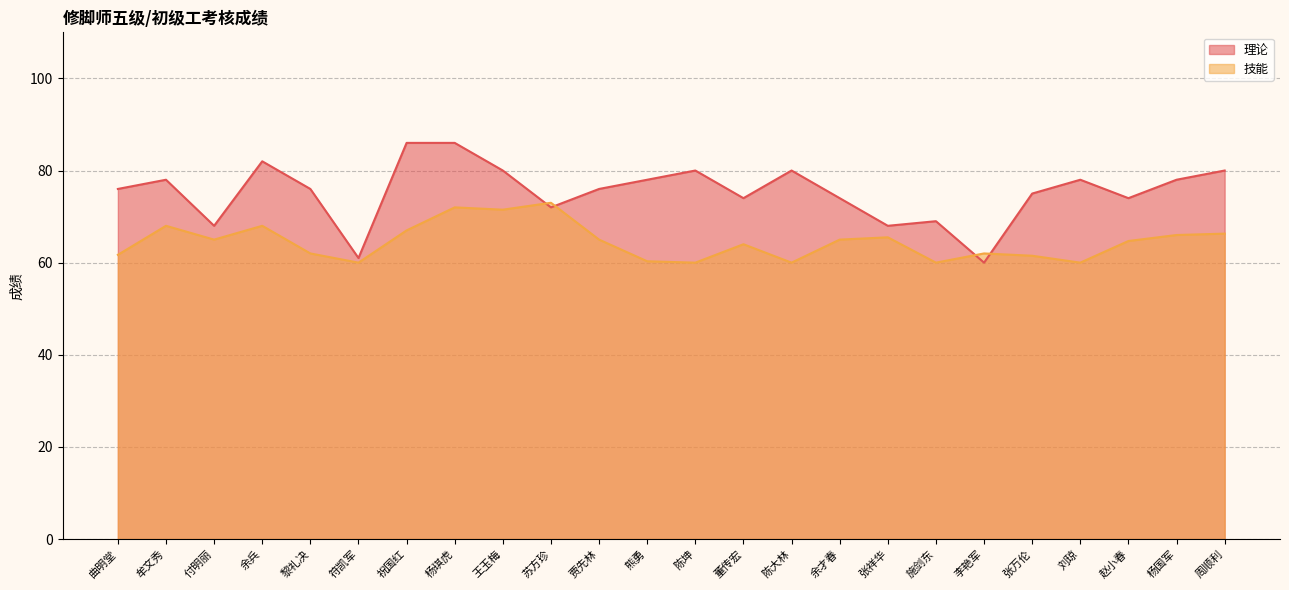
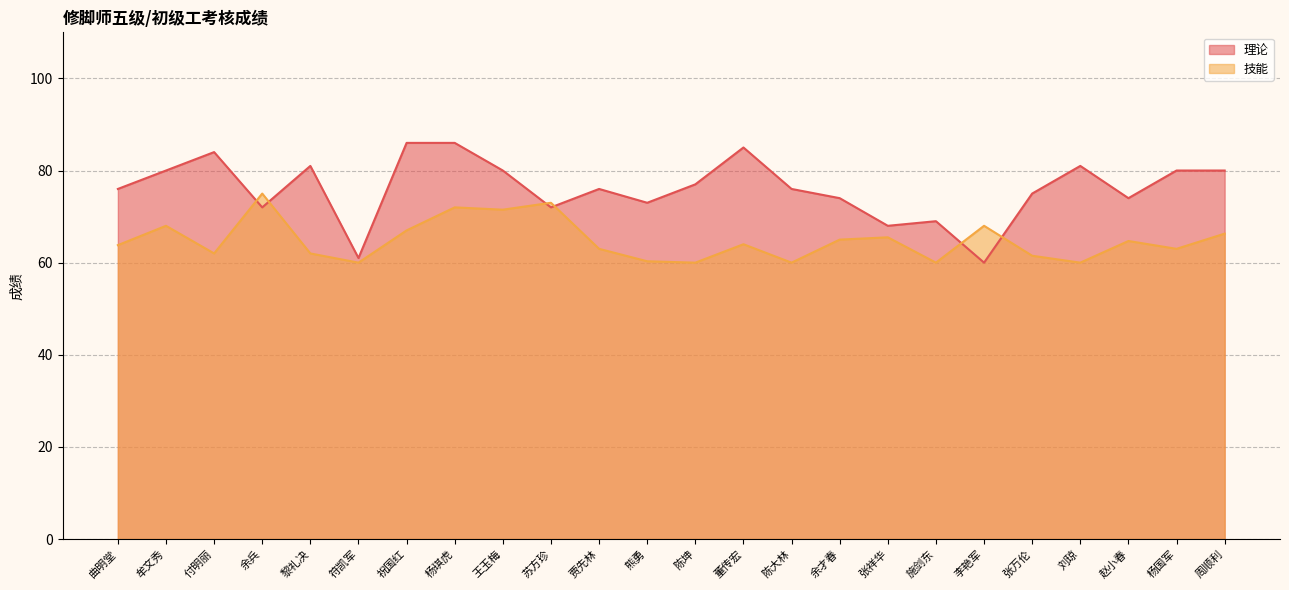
技能, 曲明堂: 62 -> 64
理论, 牟文秀: 78 -> 80
理论, 付明丽: 68 -> 84
技能, 付明丽: 65 -> 62
理论, 余兵: 82 -> 72
技能, 余兵: 68 -> 75
理论, 黎礼决: 76 -> 81
技能, 贾先林: 65 -> 63
理论, 熊勇: 78 -> 73
理论, 陈坤: 80 -> 77
理论, 董传宏: 74 -> 85
理论, 陈大林: 80 -> 76
技能, 李艳军: 62 -> 68
理论, 刘琼: 78 -> 81
理论, 杨国军: 78 -> 80
技能, 杨国军: 66 -> 63
